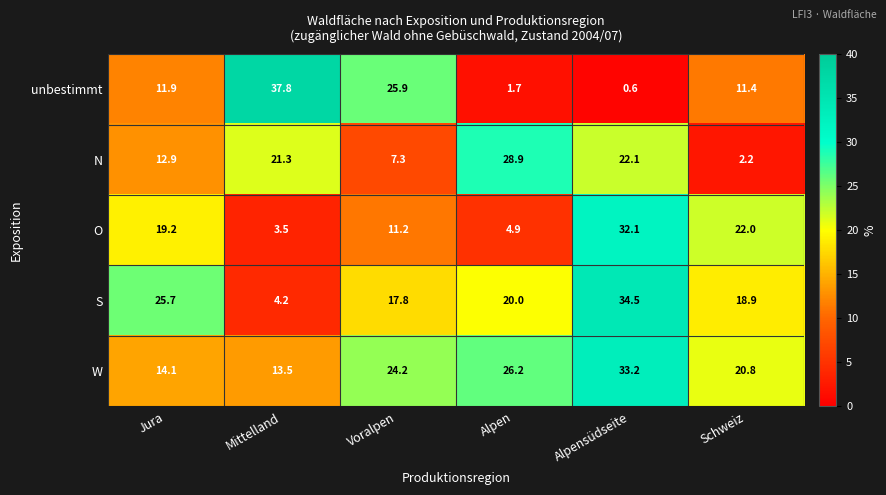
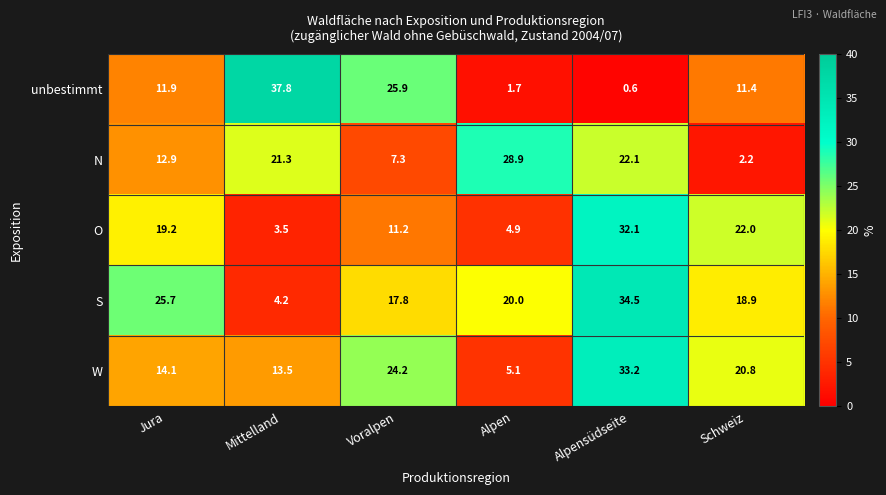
W, Alpen: 26.2 -> 5.1
